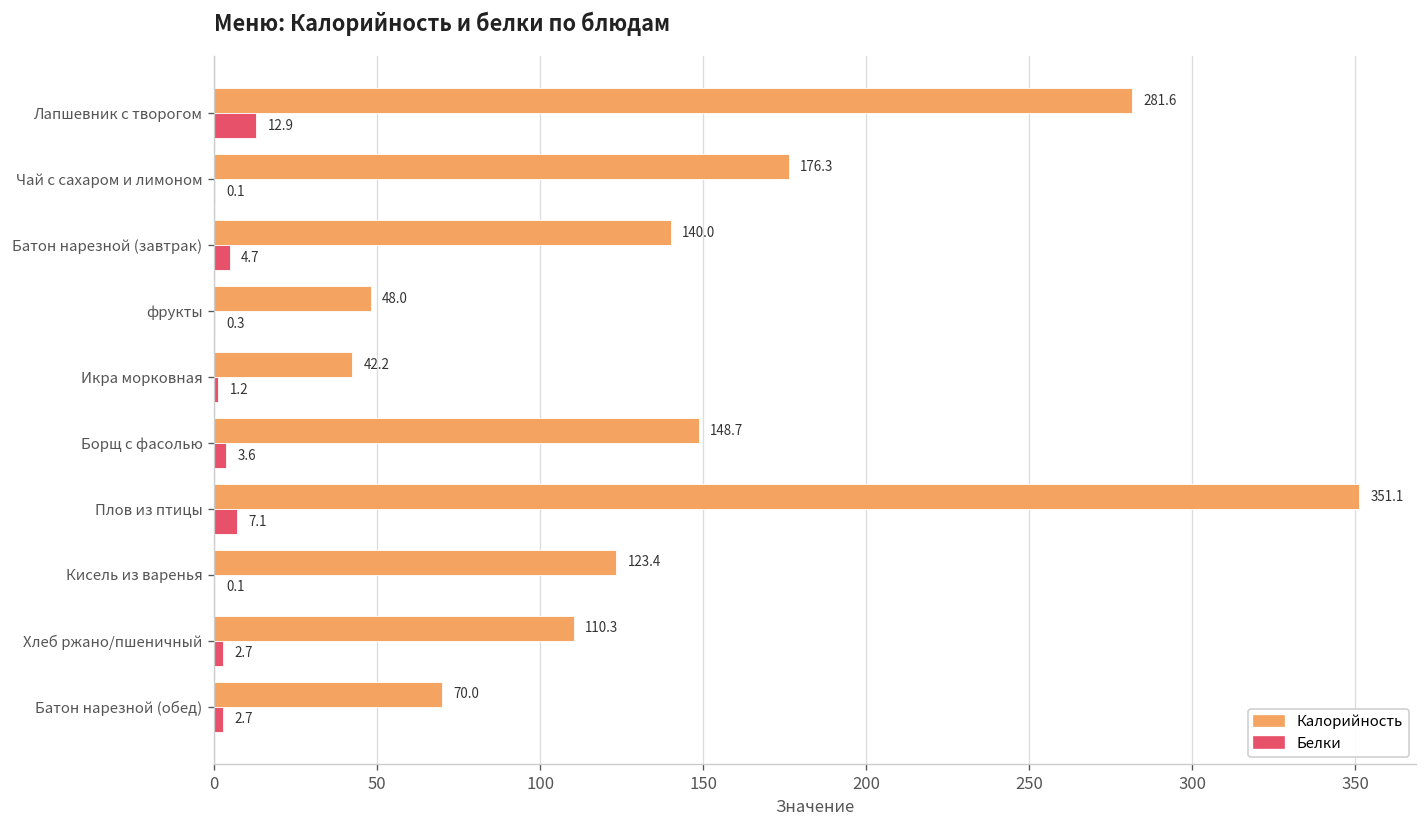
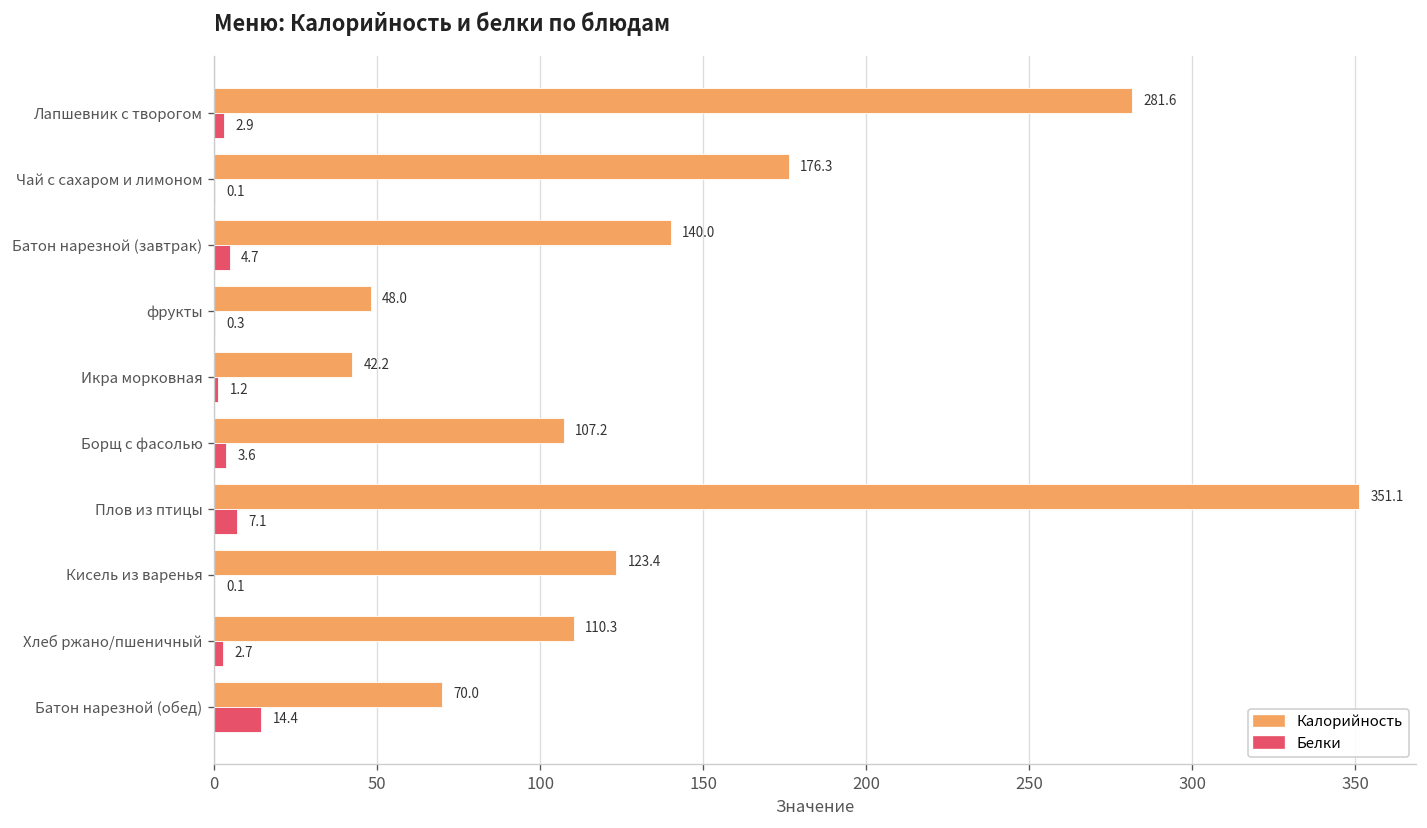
Белки, Лапшевник с творогом: 12.9 -> 2.9
Калорийность, Борщ с фасолью: 148.7 -> 107.2
Белки, Батон нарезной (обед): 2.7 -> 14.4
